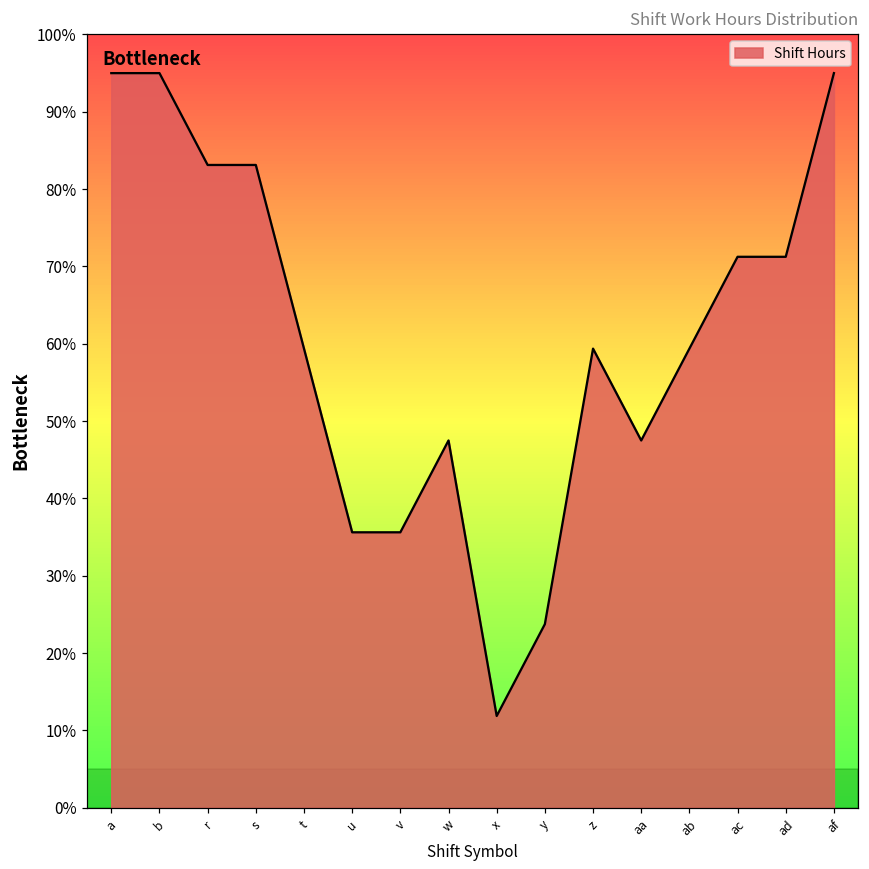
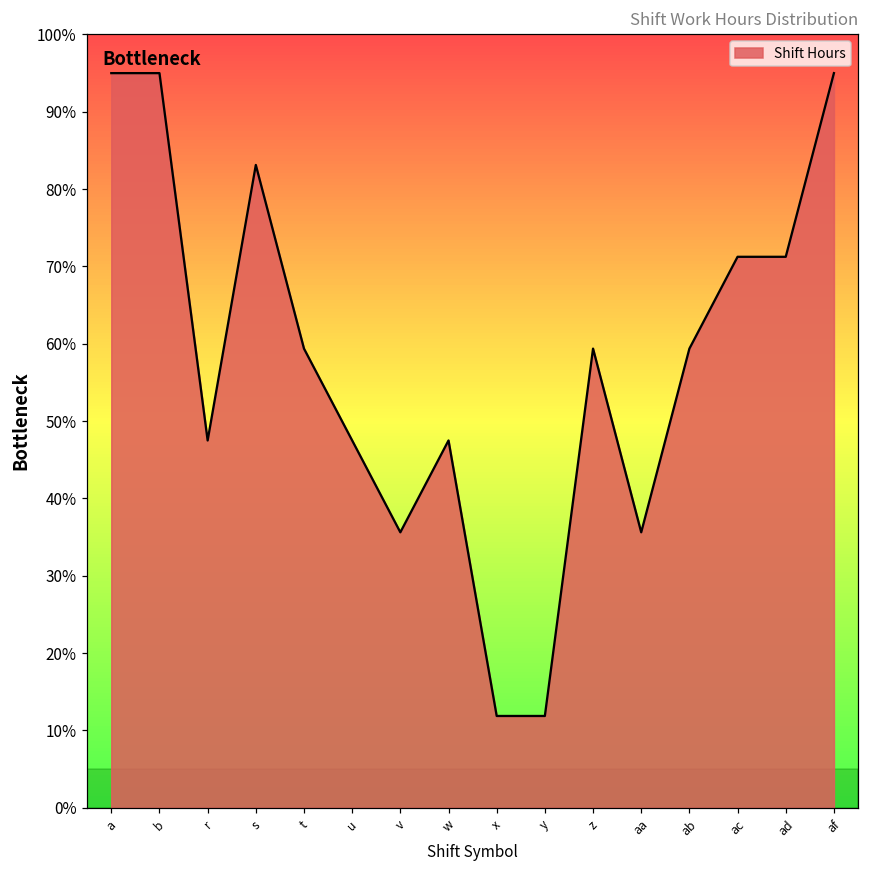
r: 83% -> 48%
u: 36% -> 48%
y: 24% -> 12%
aa: 48% -> 36%
